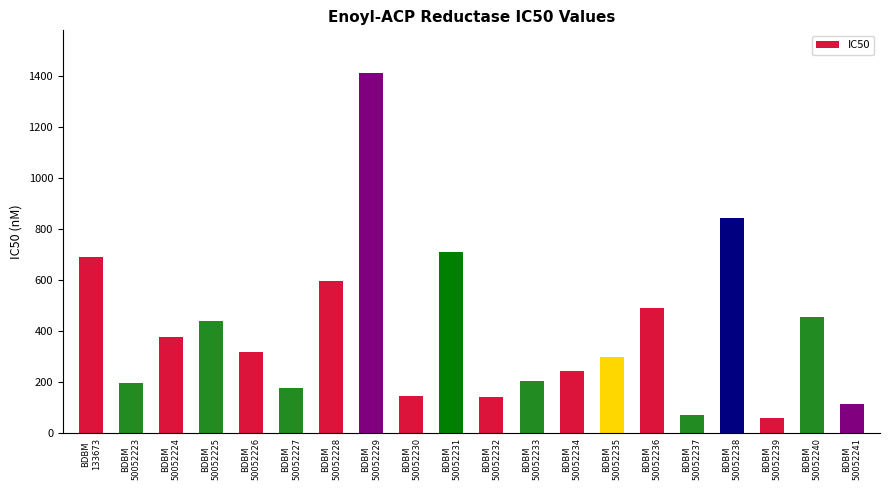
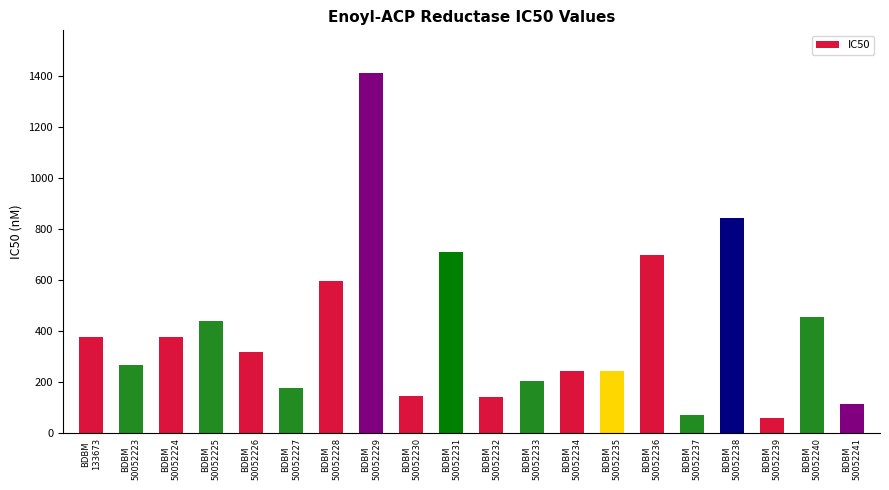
BDBM 133673: 690 -> 380
BDBM 50052223: 200 -> 270
BDBM 50052235: 300 -> 240
BDBM 50052236: 490 -> 700
